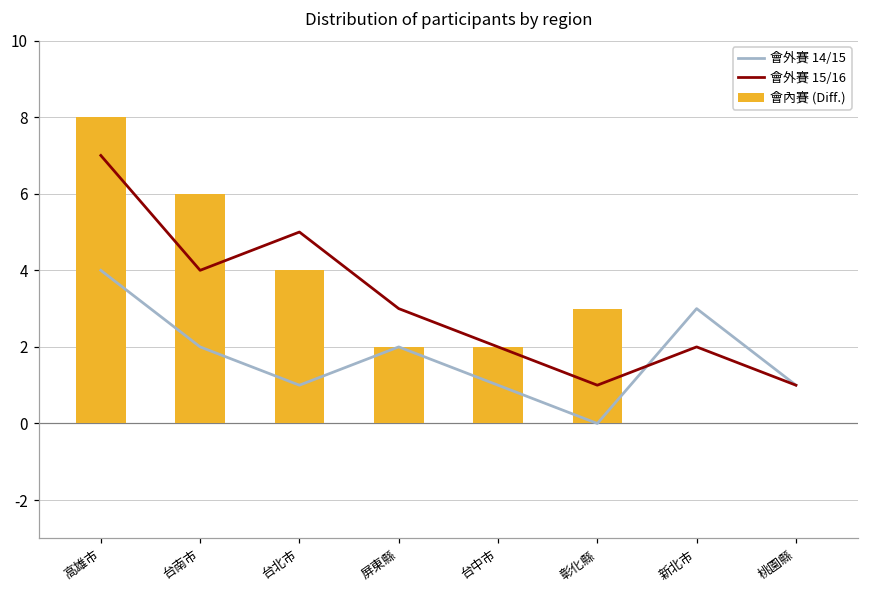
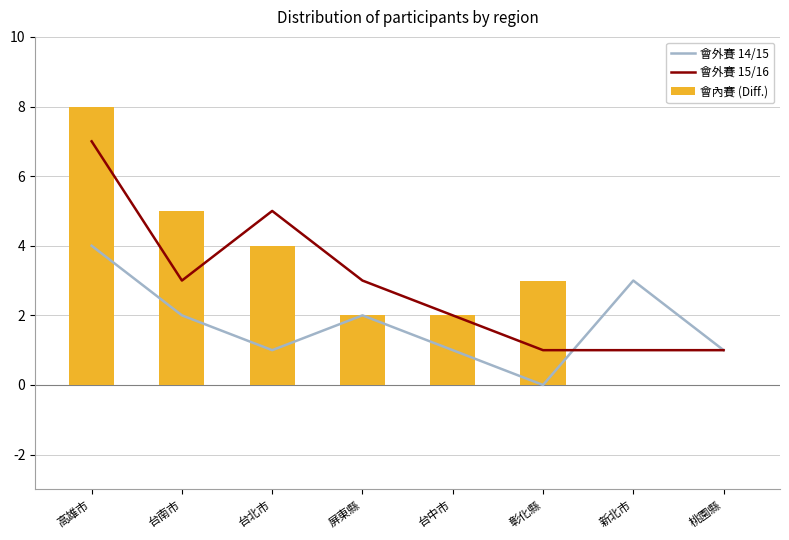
會內賽 (Diff.), 台南市: 6 -> 5
會外賽 15/16, 台南市: 4 -> 3
會外賽 15/16, 新北市: 2 -> 1
